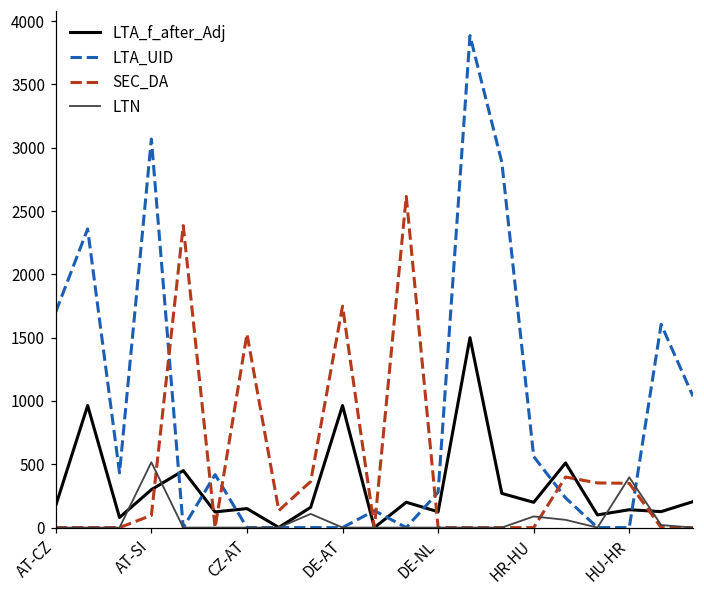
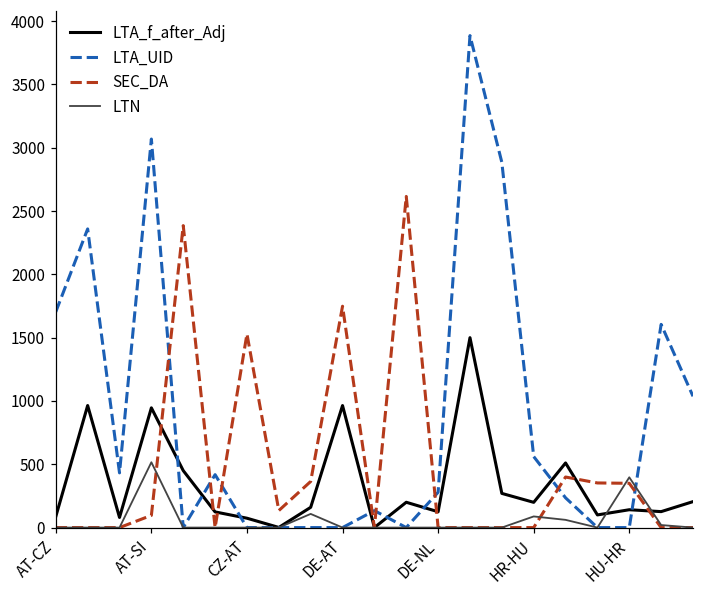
LTA_f_after_Adj, AT-CZ: 180 -> 90
LTA_f_after_Adj, AT-SI: 300 -> 950
LTA_f_after_Adj, CZ-AT: 150 -> 70
